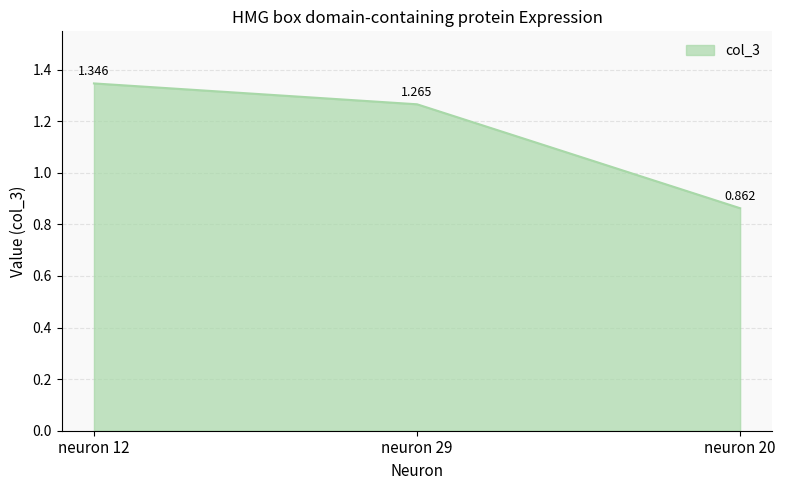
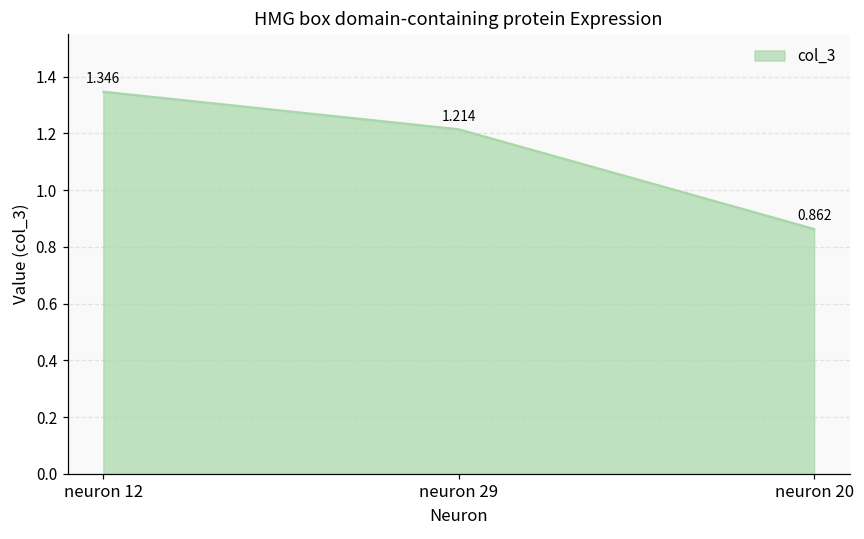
neuron 29: 1.265 -> 1.214
